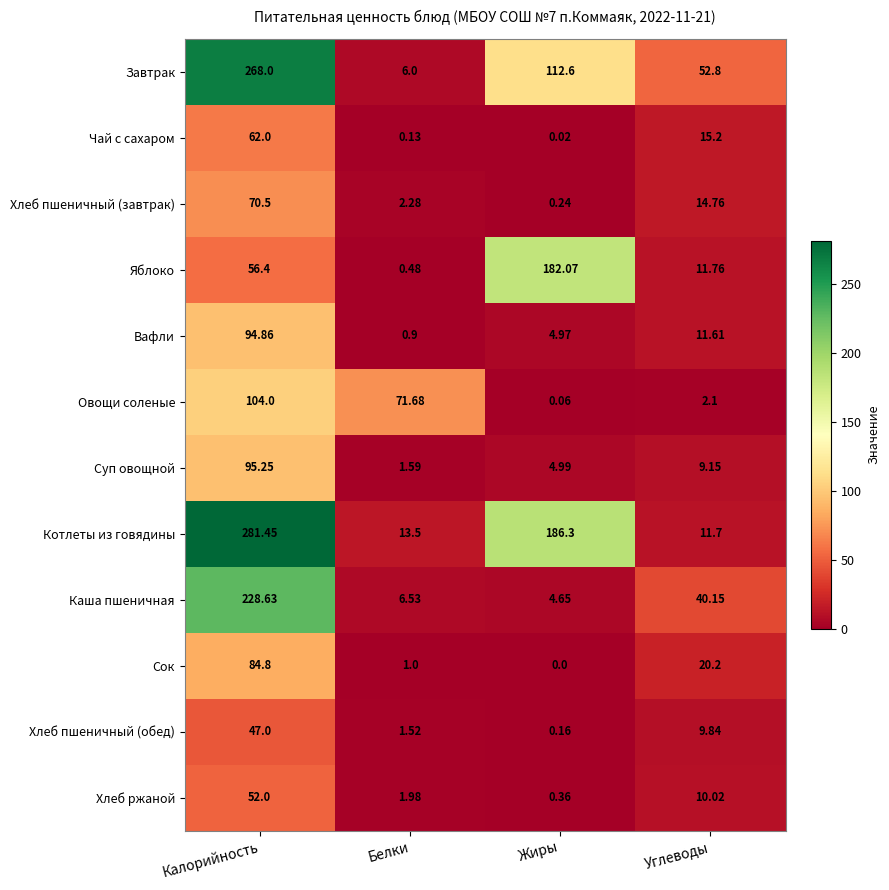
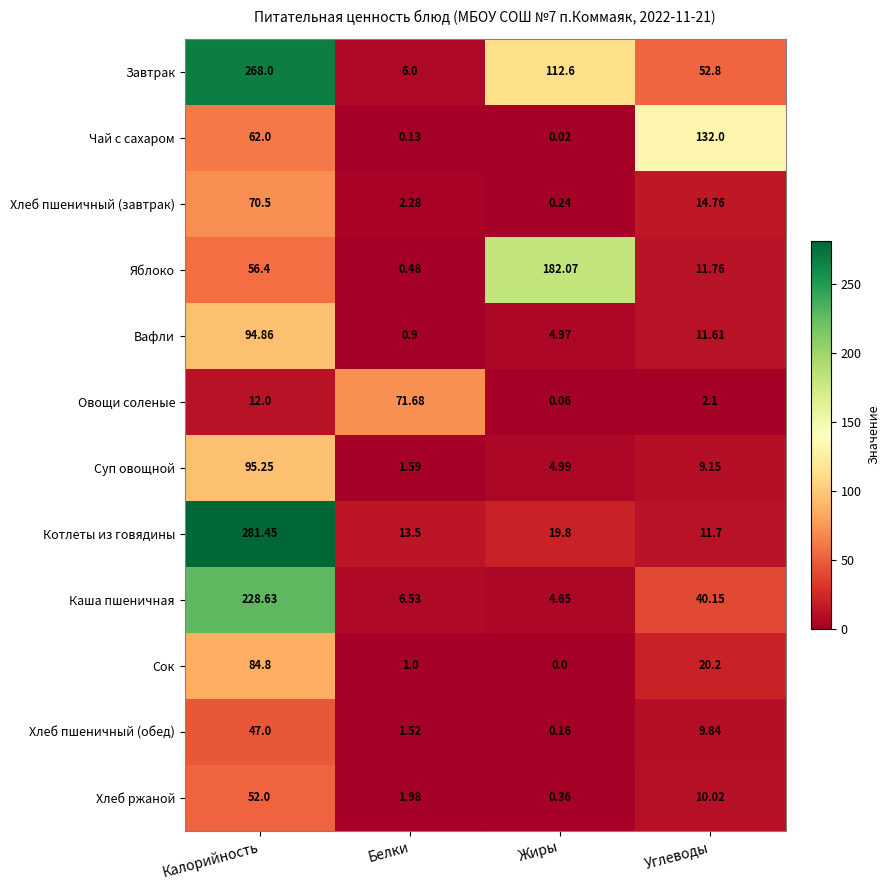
Чай с сахаром, Углеводы: 15.2 -> 132.0
Овощи соленые, Калорийность: 104.0 -> 12.0
Котлеты из говядины, Жиры: 186.3 -> 19.8
